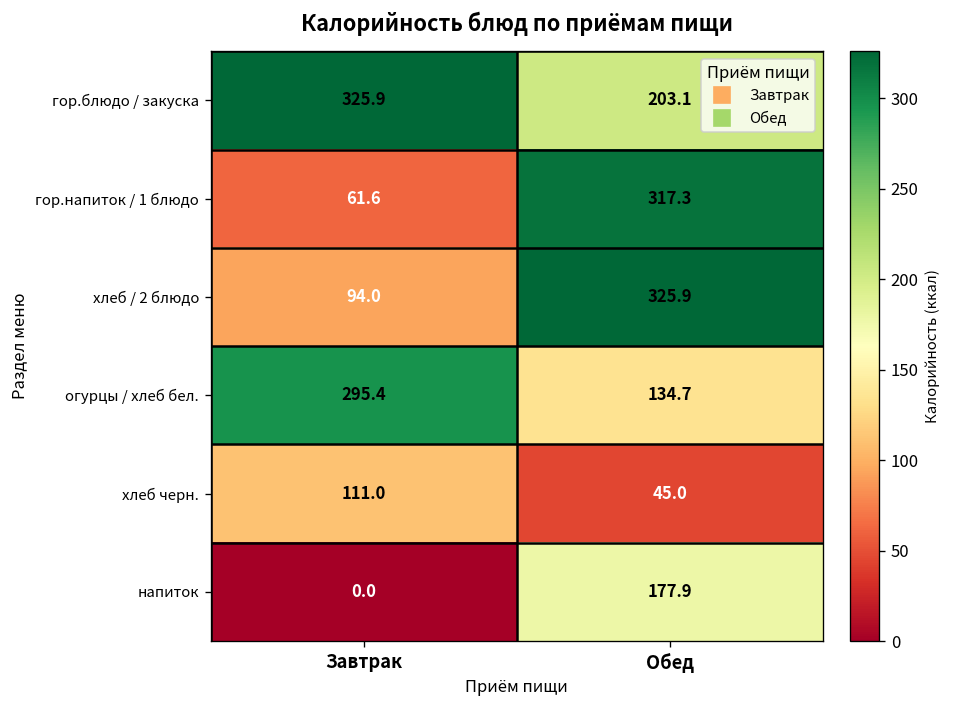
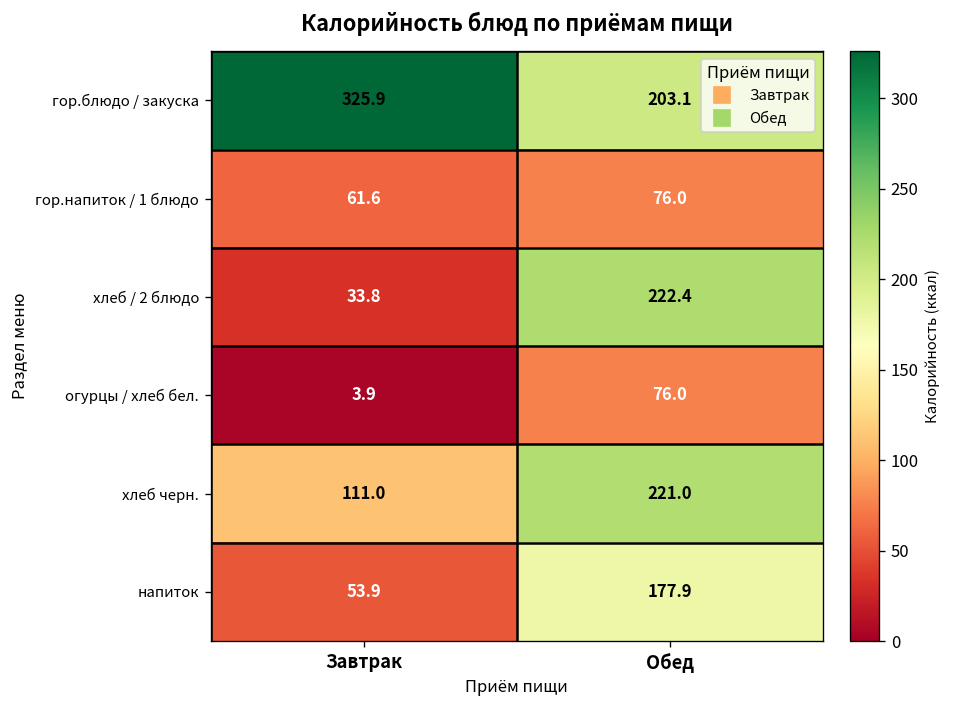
гор.напиток / 1 блюдо, Обед: 317.3 -> 76.0
хлеб / 2 блюдо, Завтрак: 94.0 -> 33.8
хлеб / 2 блюдо, Обед: 325.9 -> 222.4
огурцы / хлеб бел., Завтрак: 295.4 -> 3.9
огурцы / хлеб бел., Обед: 134.7 -> 76.0
хлеб черн., Обед: 45.0 -> 221.0
напиток, Завтрак: 0.0 -> 53.9
